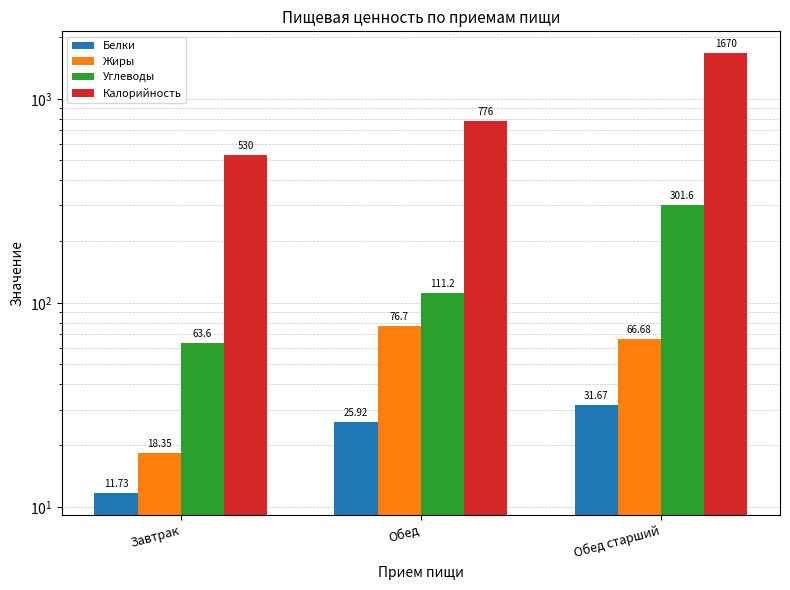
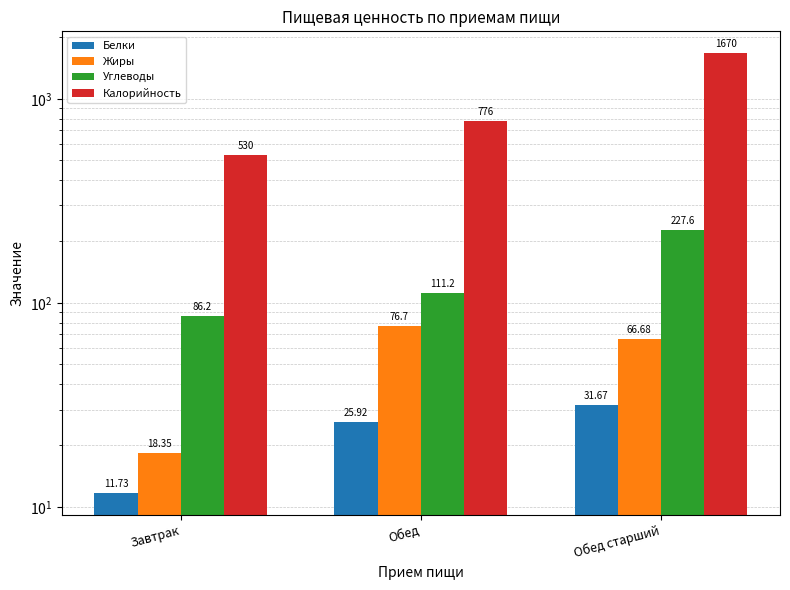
Углеводы, Завтрак: 63.6 -> 86.2
Углеводы, Обед старший: 301.6 -> 227.6
